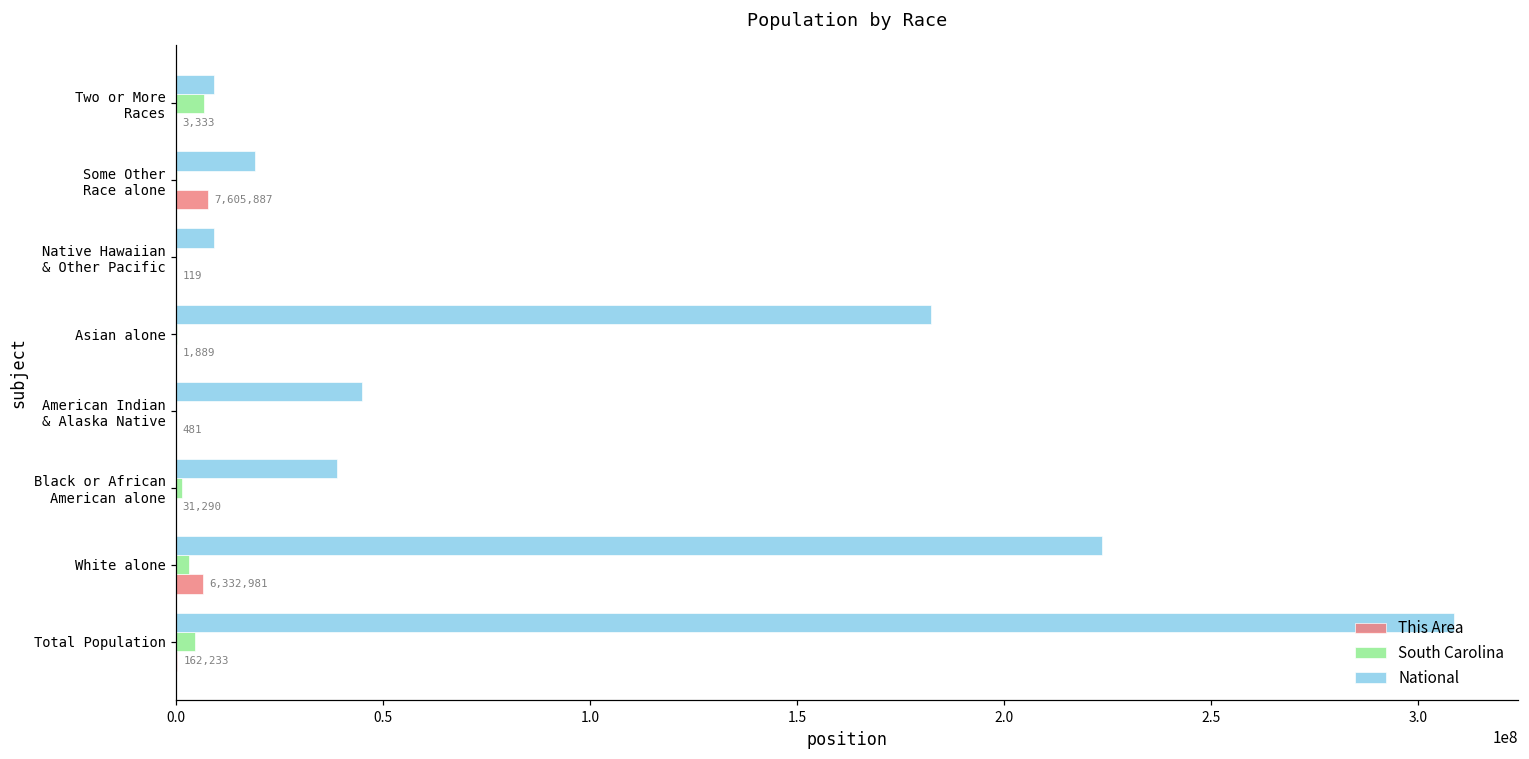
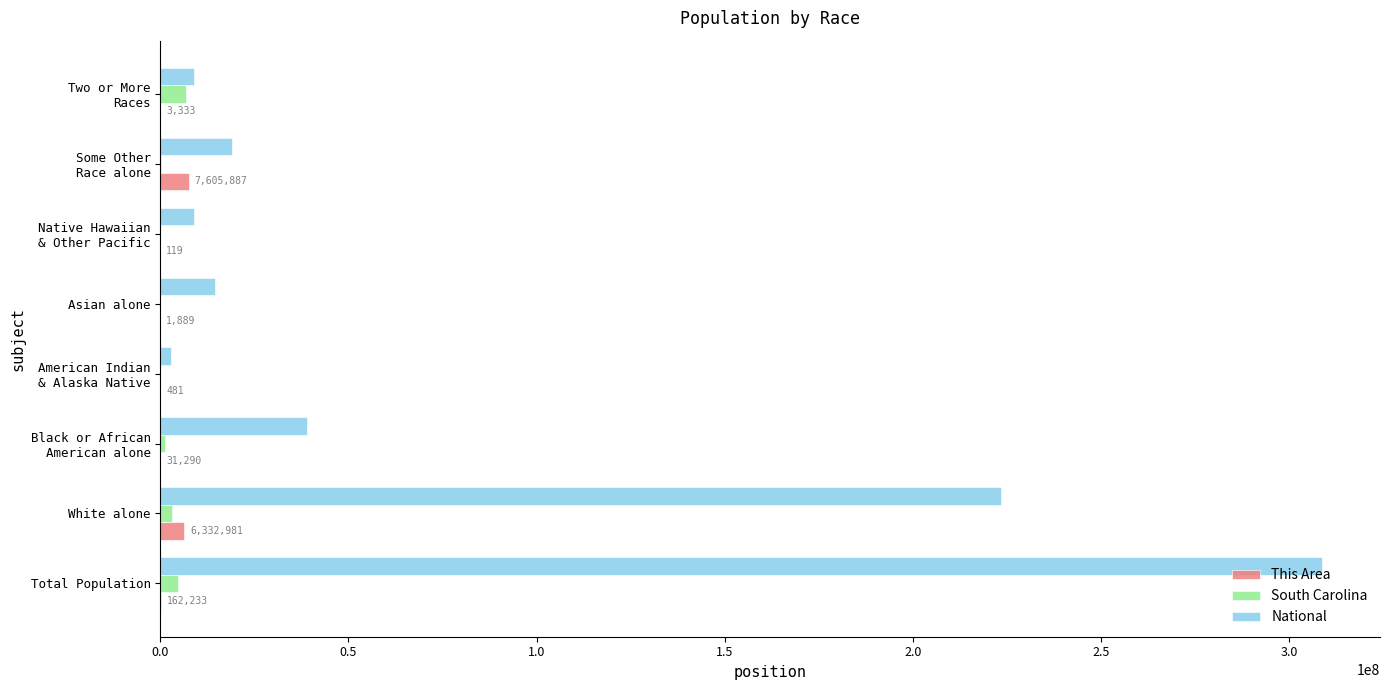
National, Asian alone: 182000000 -> 15000000
National, American Indian & Alaska Native: 45000000 -> 3000000
